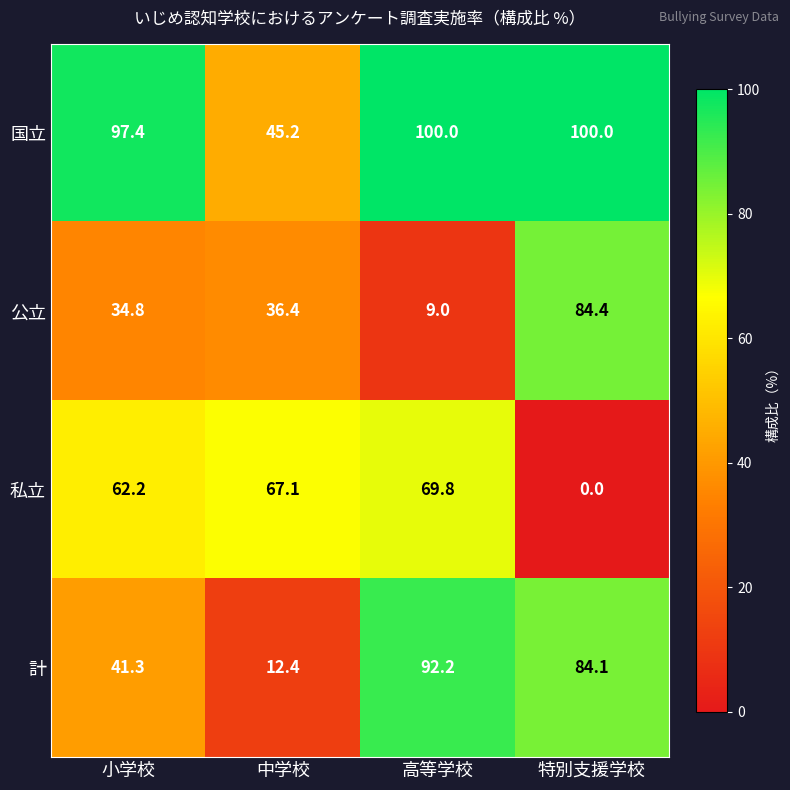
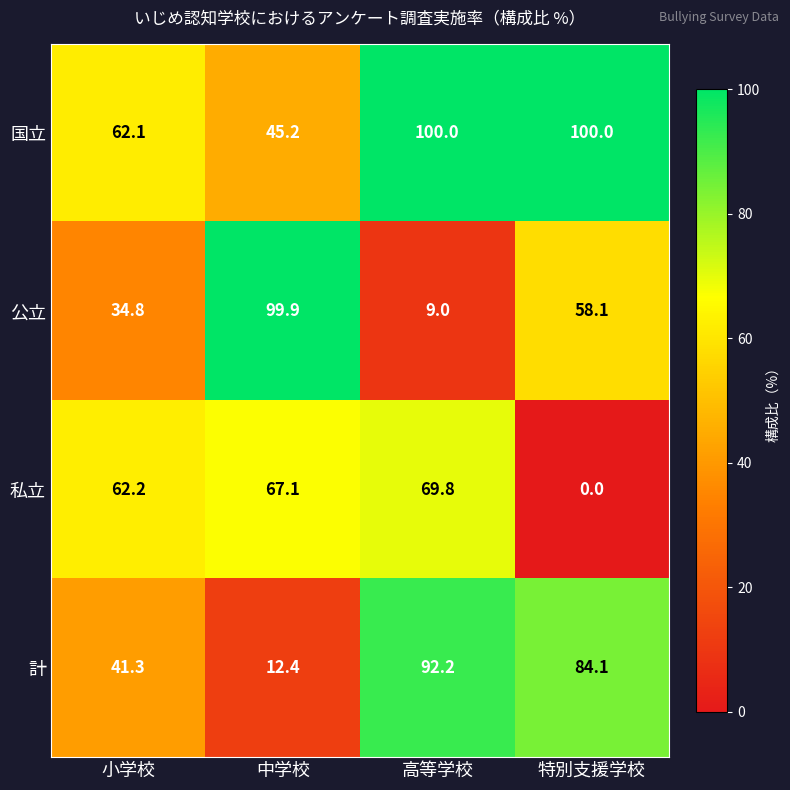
国立, 小学校: 97.4 -> 62.1
公立, 中学校: 36.4 -> 99.9
公立, 特別支援学校: 84.4 -> 58.1
